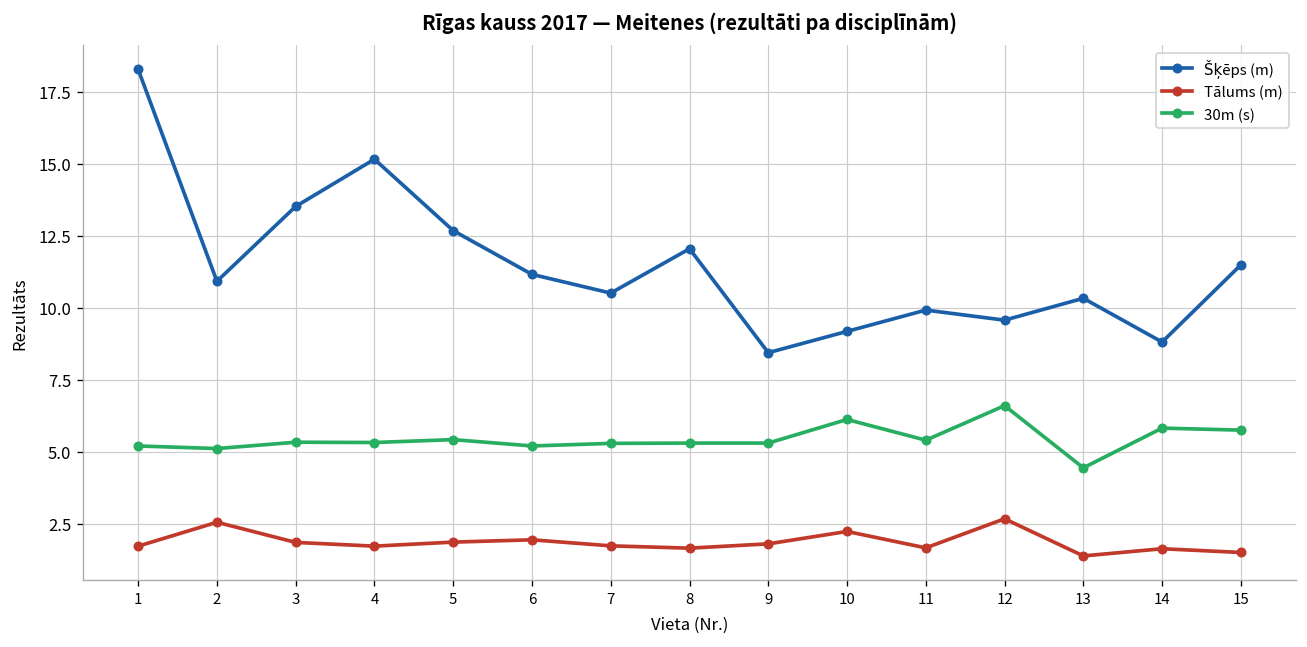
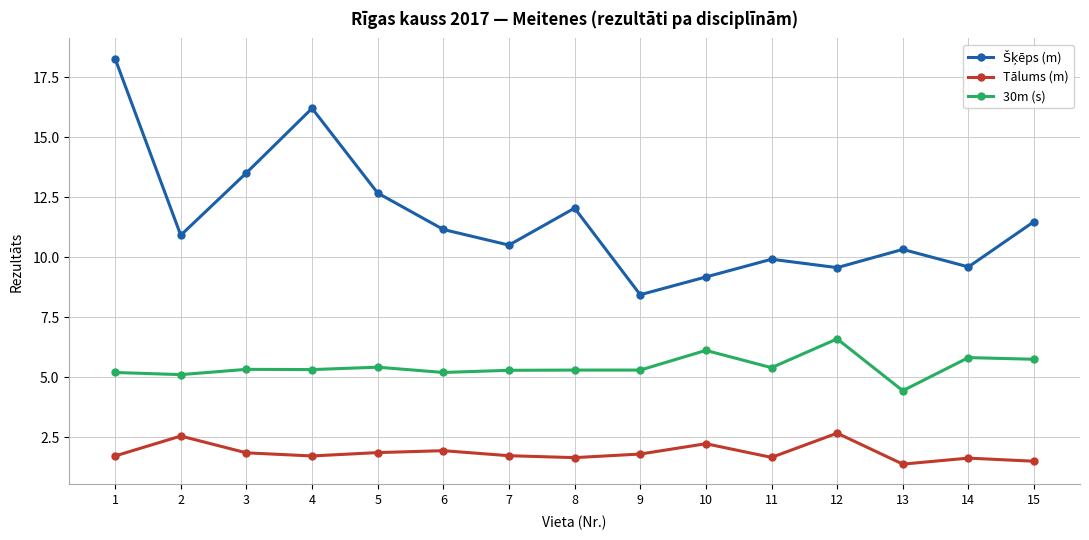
Šķēps (m), 4: 15.2 -> 16.2
Šķēps (m), 14: 8.8 -> 9.6
